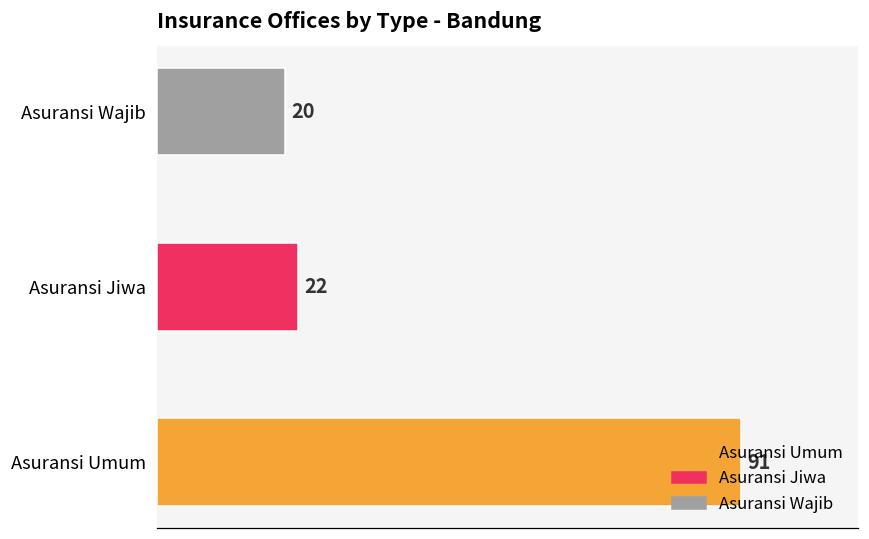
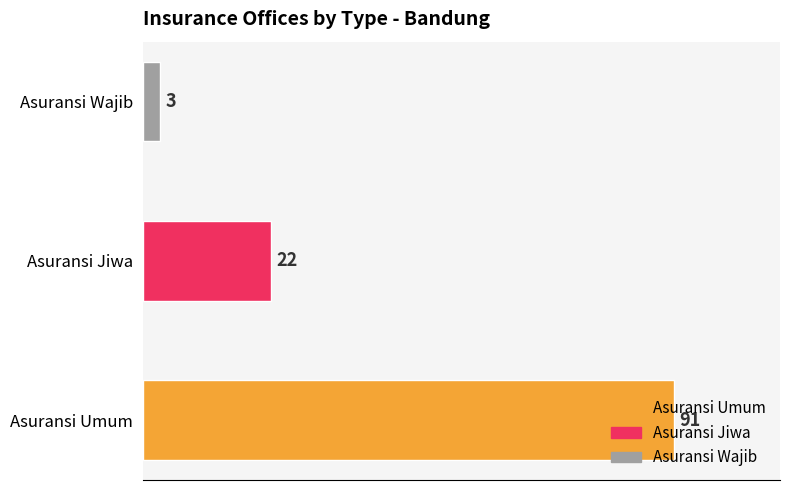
Asuransi Wajib: 20 -> 3
